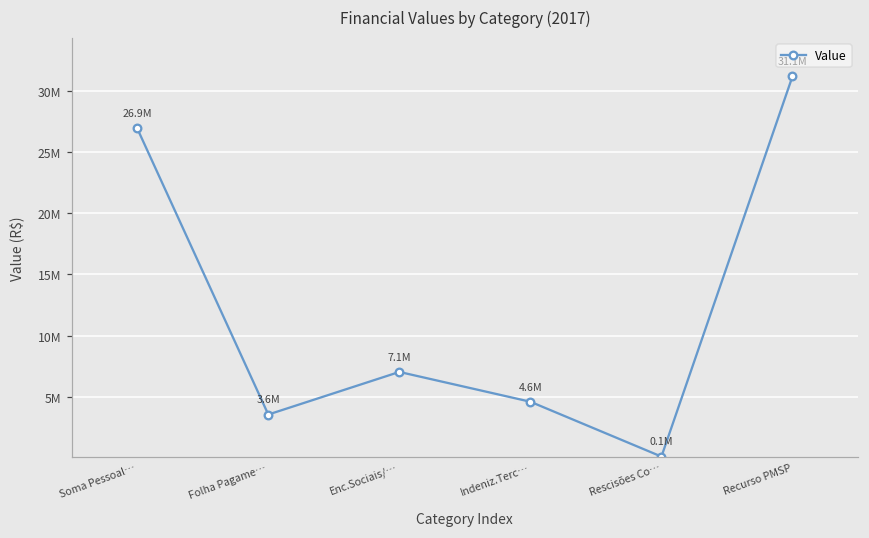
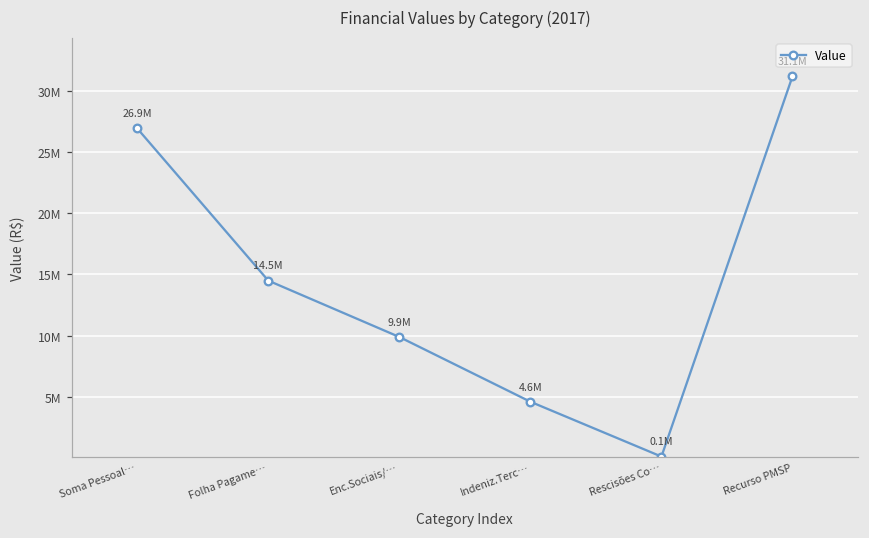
Folha Pagame…: 3.6M -> 14.5M
Enc.Sociais/…: 7.1M -> 9.9M
